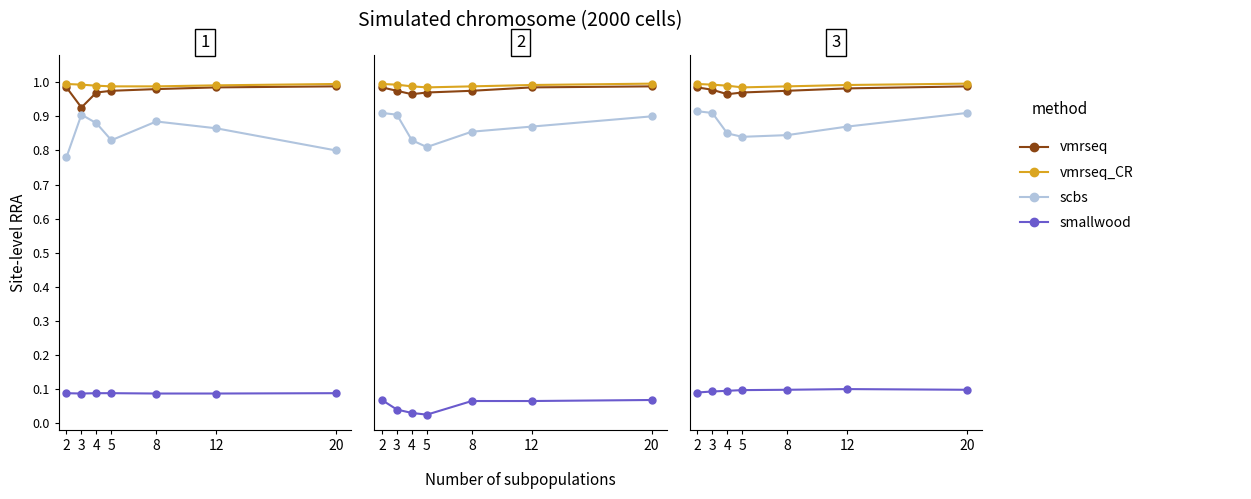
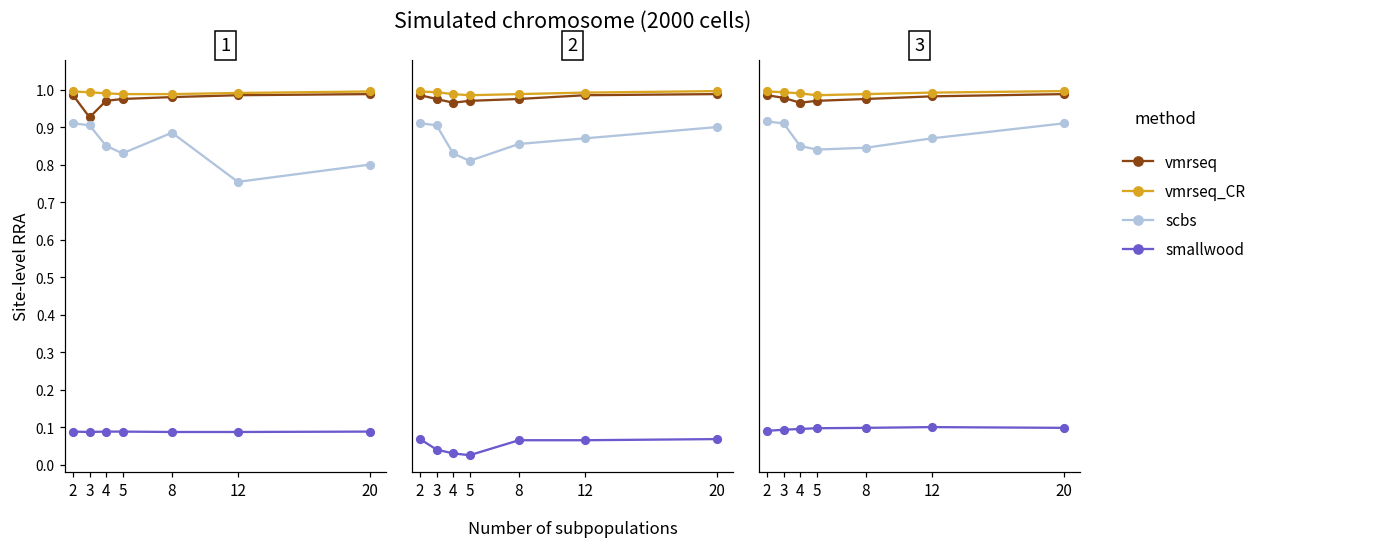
1, scbs, 2: 0.78 -> 0.91
1, scbs, 4: 0.88 -> 0.85
1, scbs, 12: 0.87 -> 0.75
